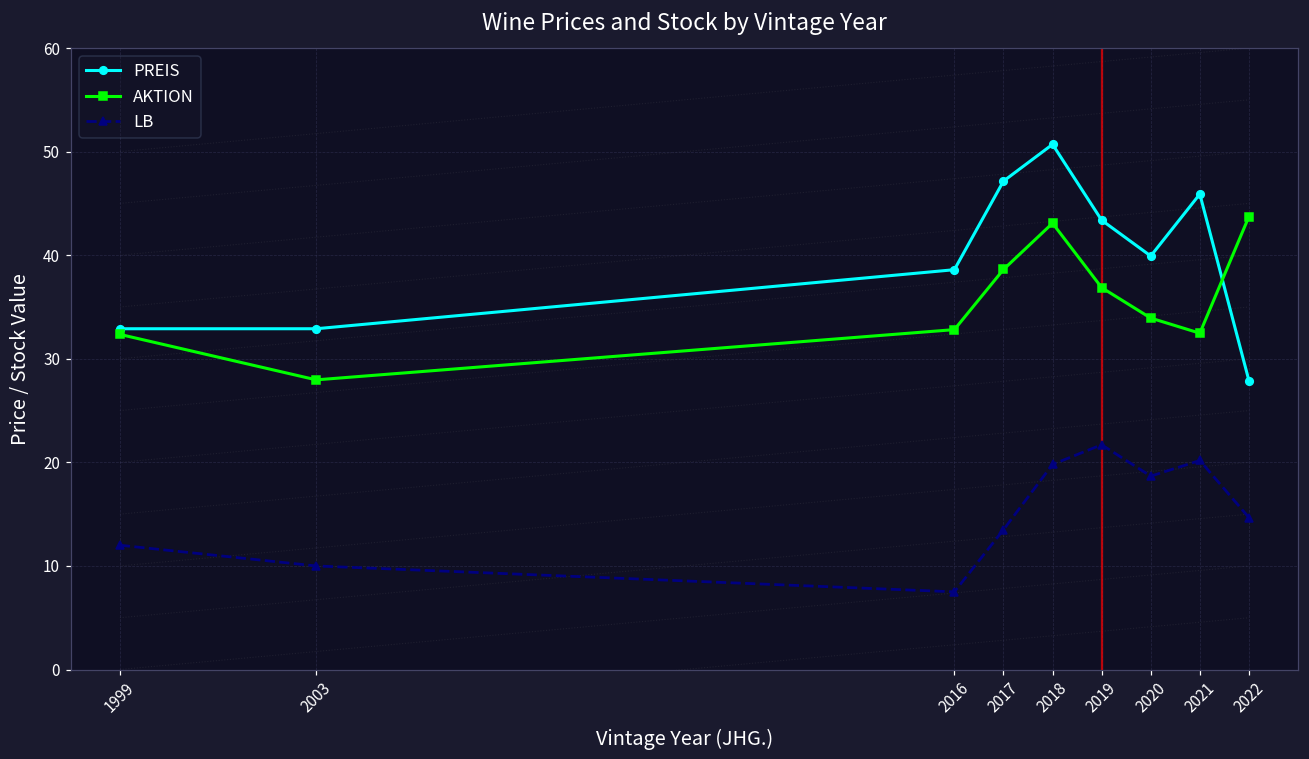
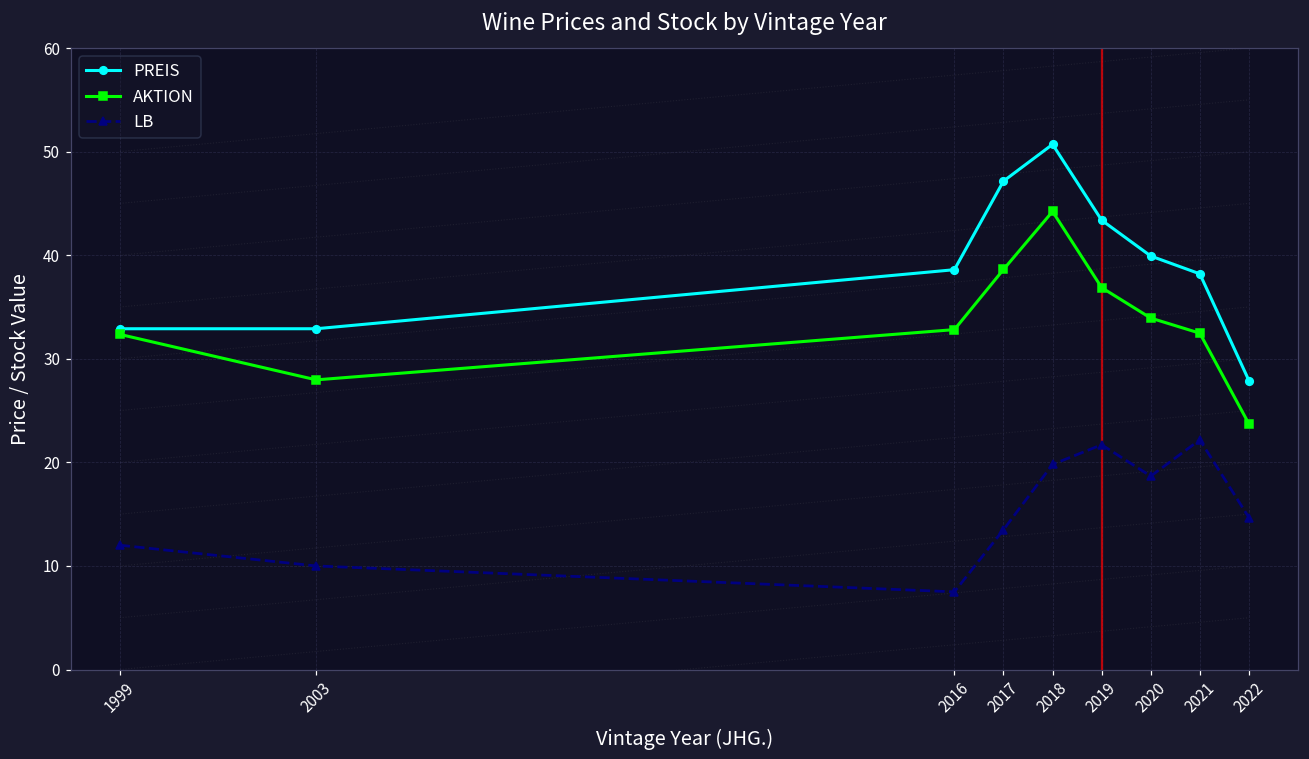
AKTION, 2018: 43 -> 44
PREIS, 2021: 46 -> 38
LB, 2021: 20 -> 22
AKTION, 2022: 44 -> 24
